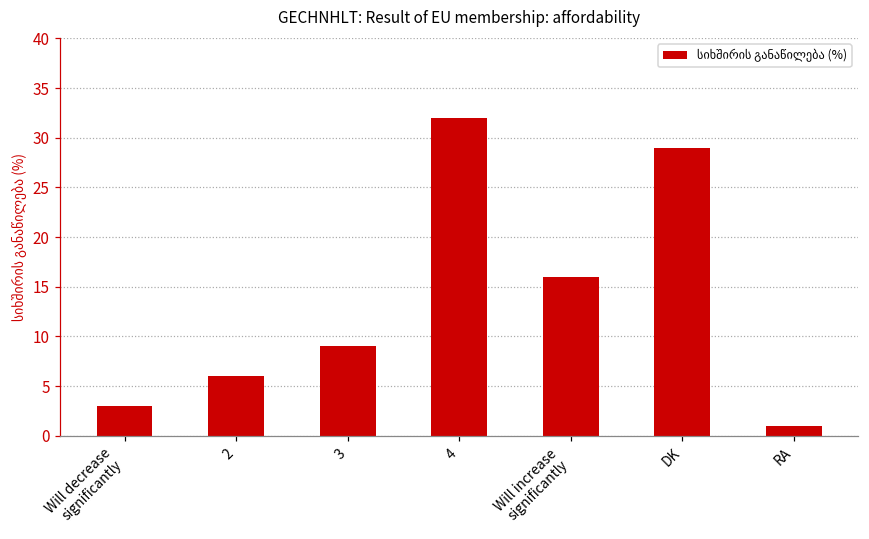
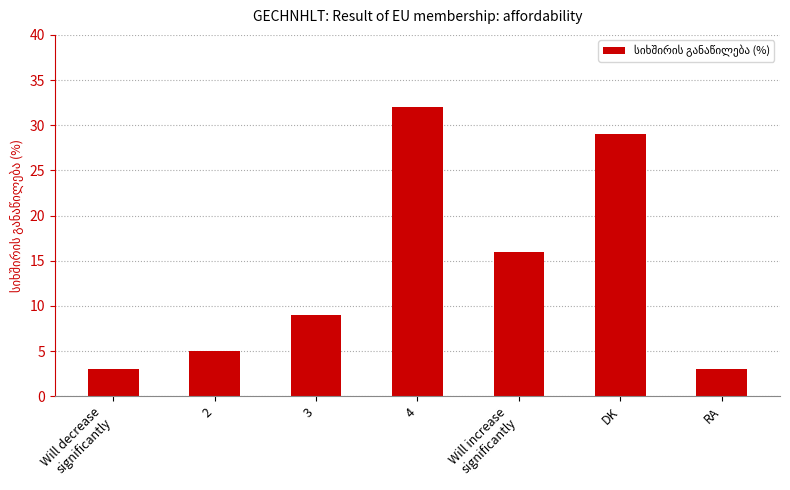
2: 6 -> 5
RA: 1 -> 3
